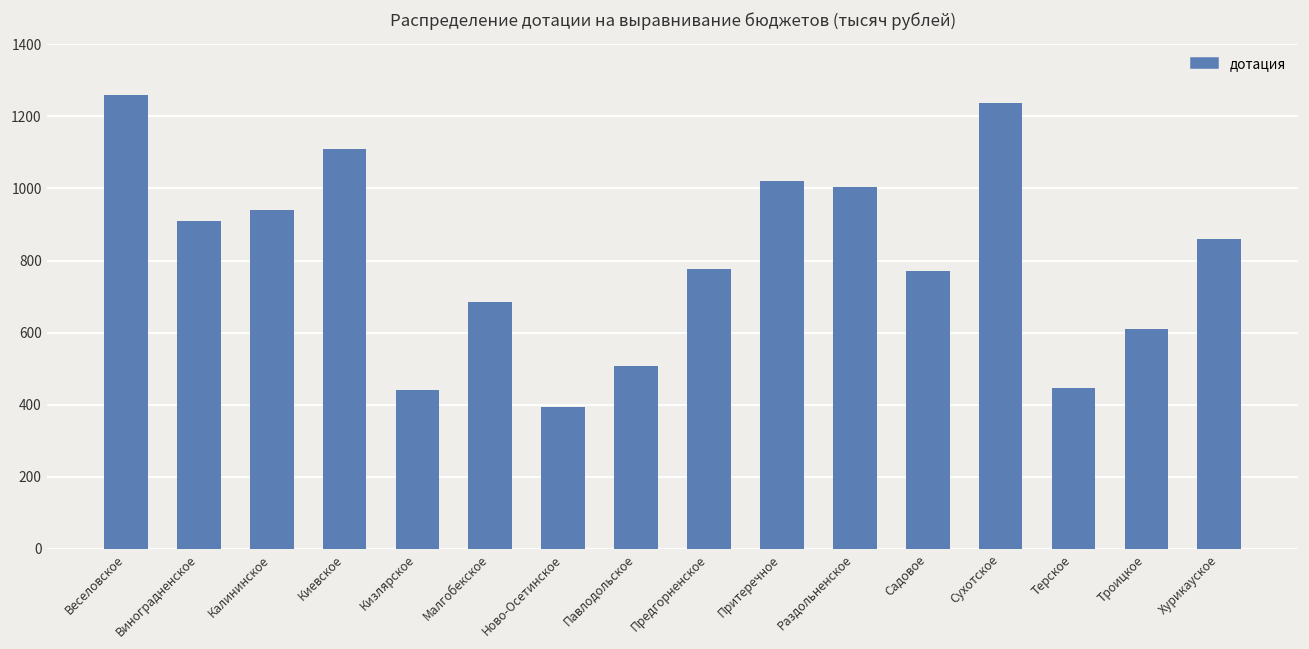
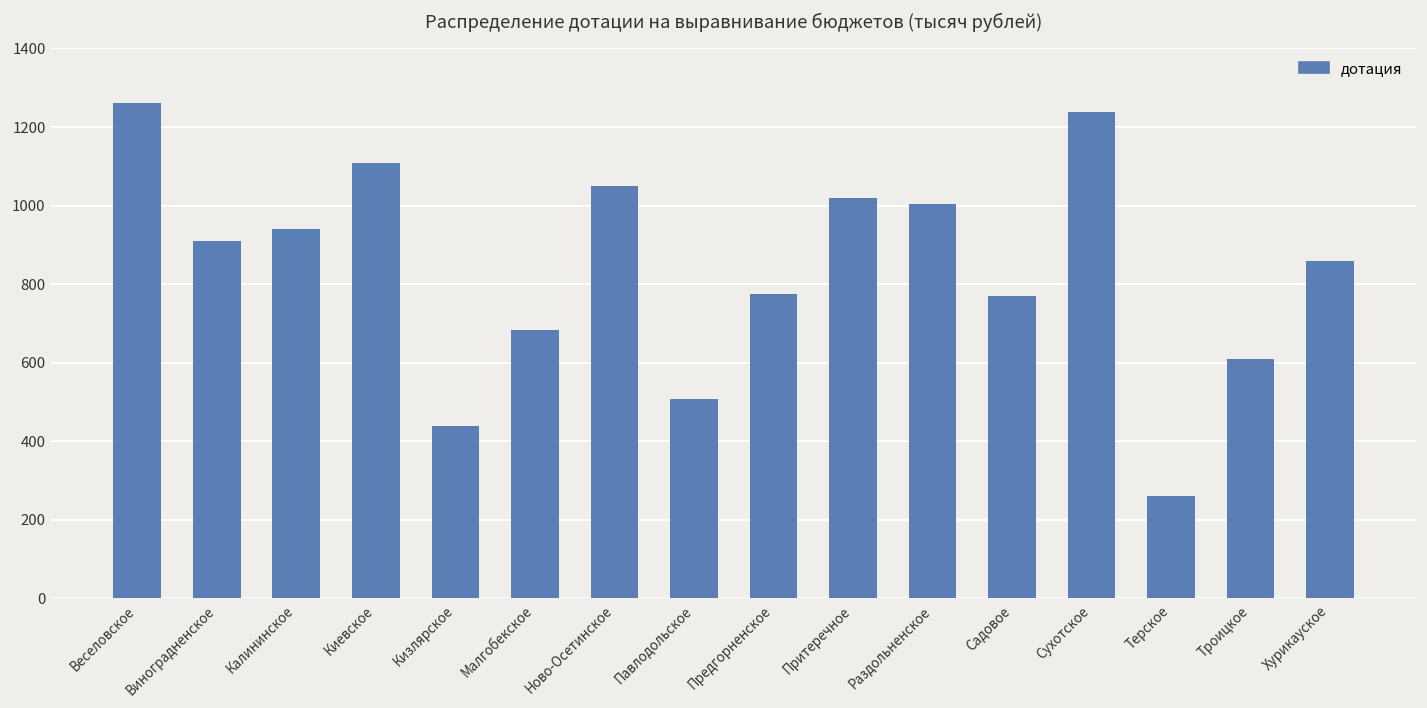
Ново-Осетинское: 390 -> 1050
Терское: 450 -> 260
